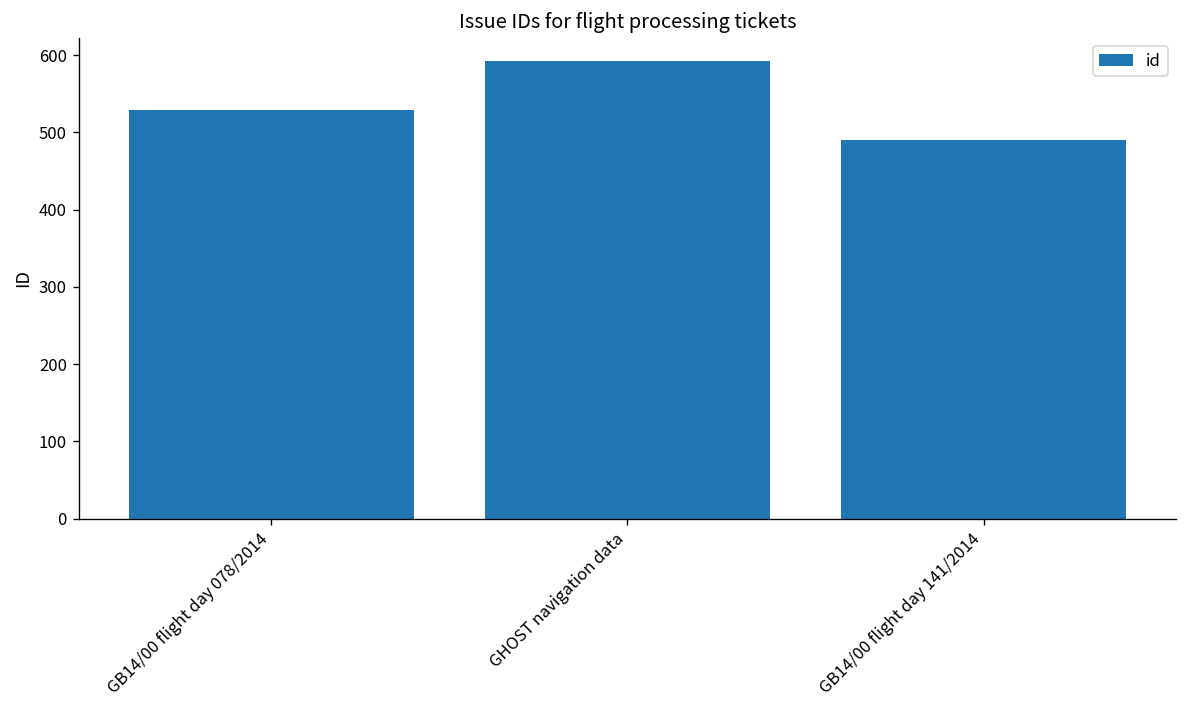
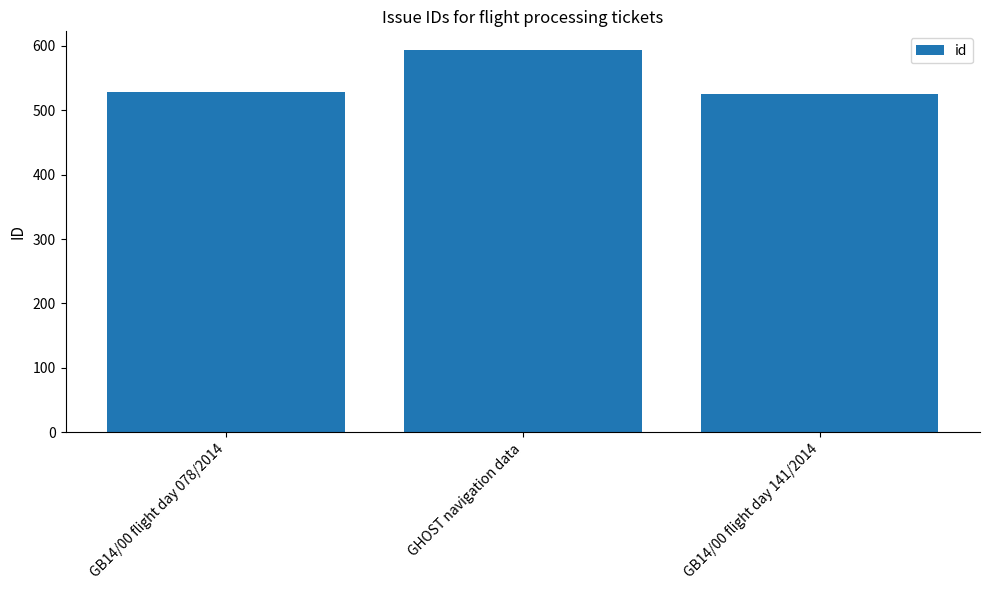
GB14/00 flight day 141/2014: 490 -> 530
